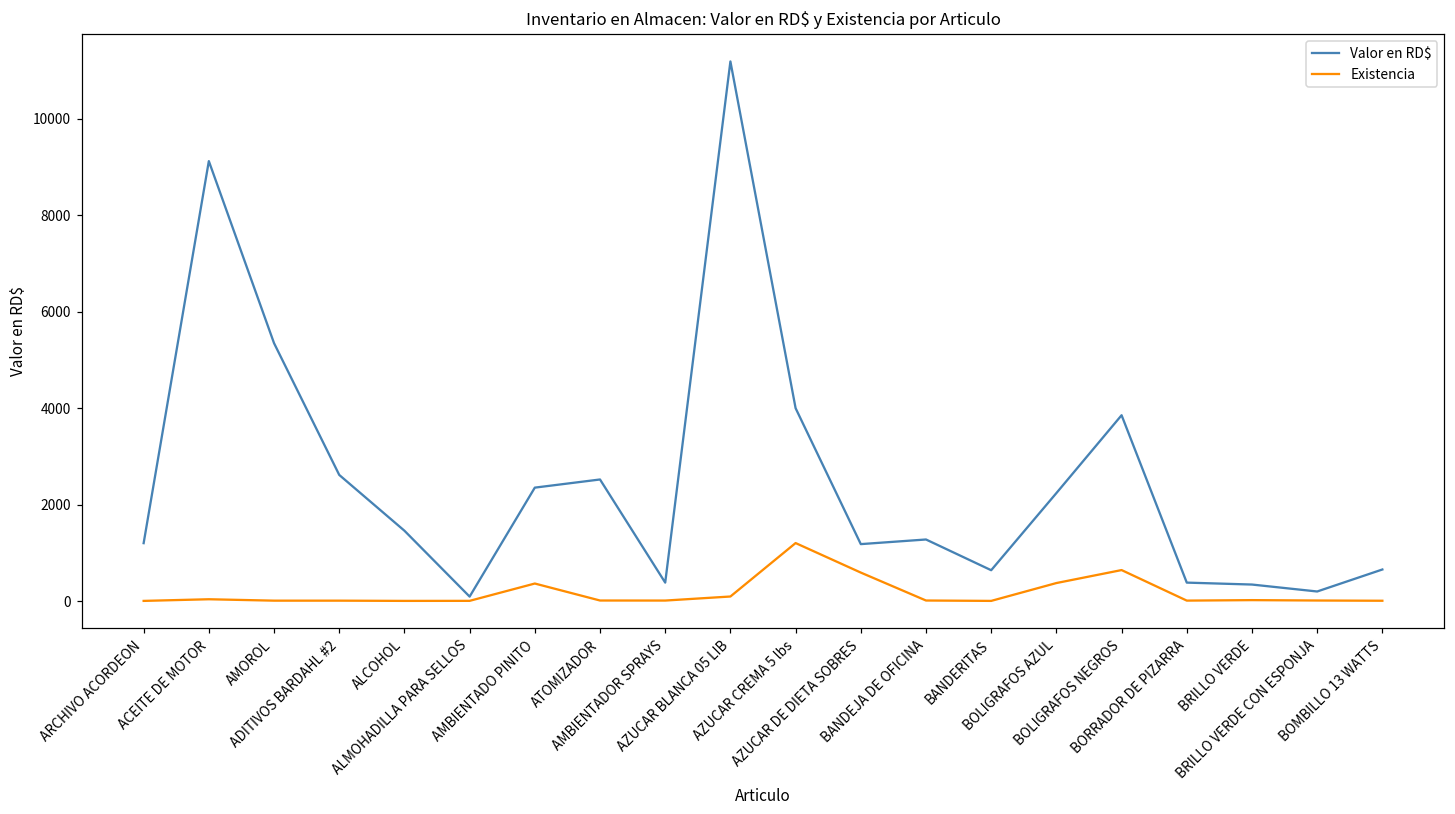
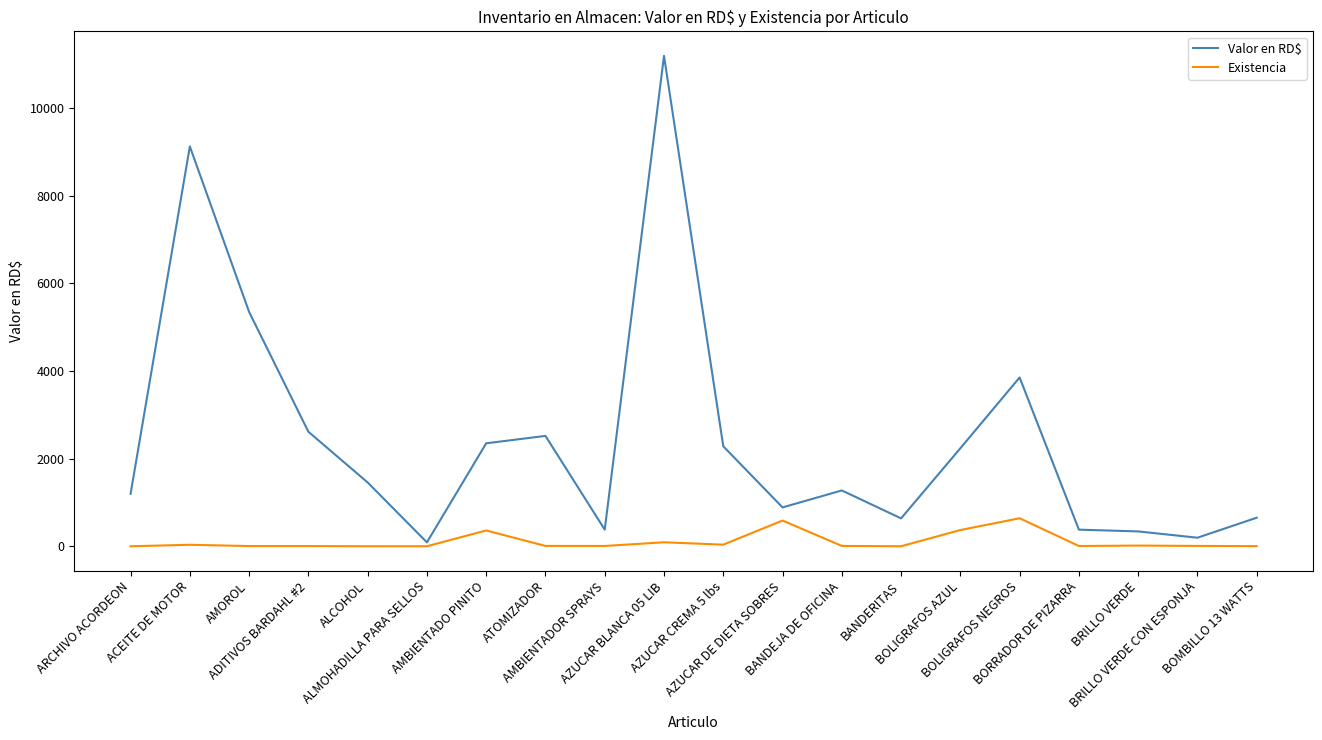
Valor en RD$, AZUCAR CREMA 5 lbs: 4000 -> 2300
Existencia, AZUCAR CREMA 5 lbs: 1200 -> 0
Valor en RD$, AZUCAR DE DIETA SOBRES: 1200 -> 900
